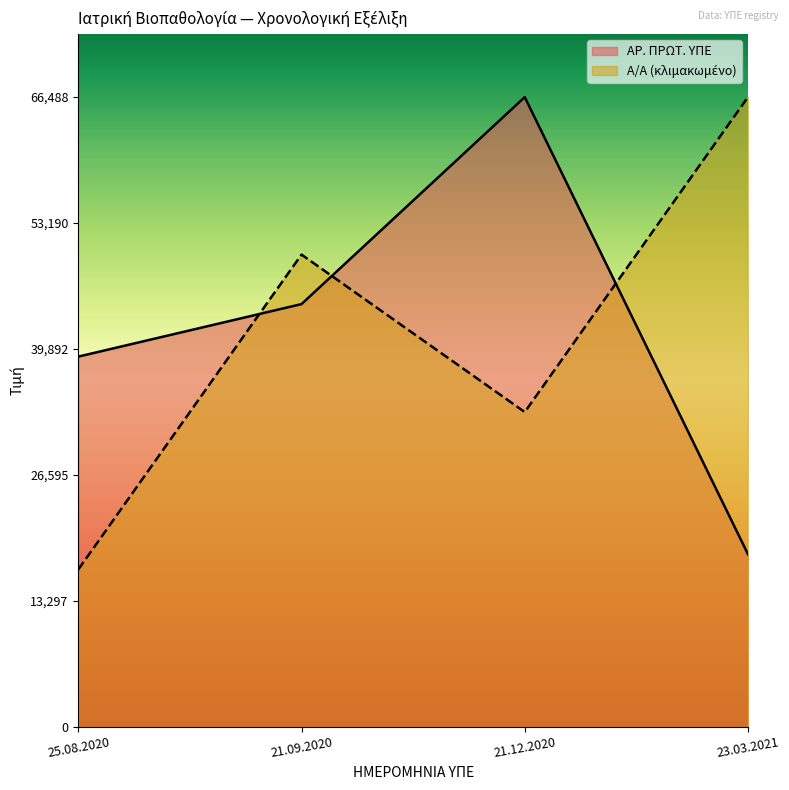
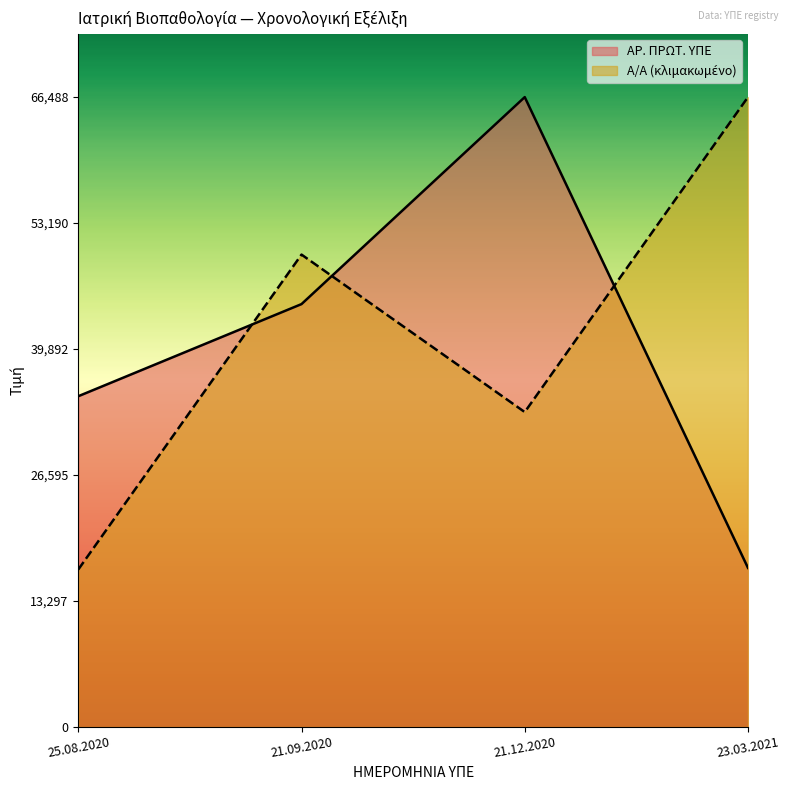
ΑΡ. ΠΡΩΤ. ΥΠΕ, 25.08.2020: 39,000 -> 35,000
ΑΡ. ΠΡΩΤ. ΥΠΕ, 23.03.2021: 18,000 -> 17,000
